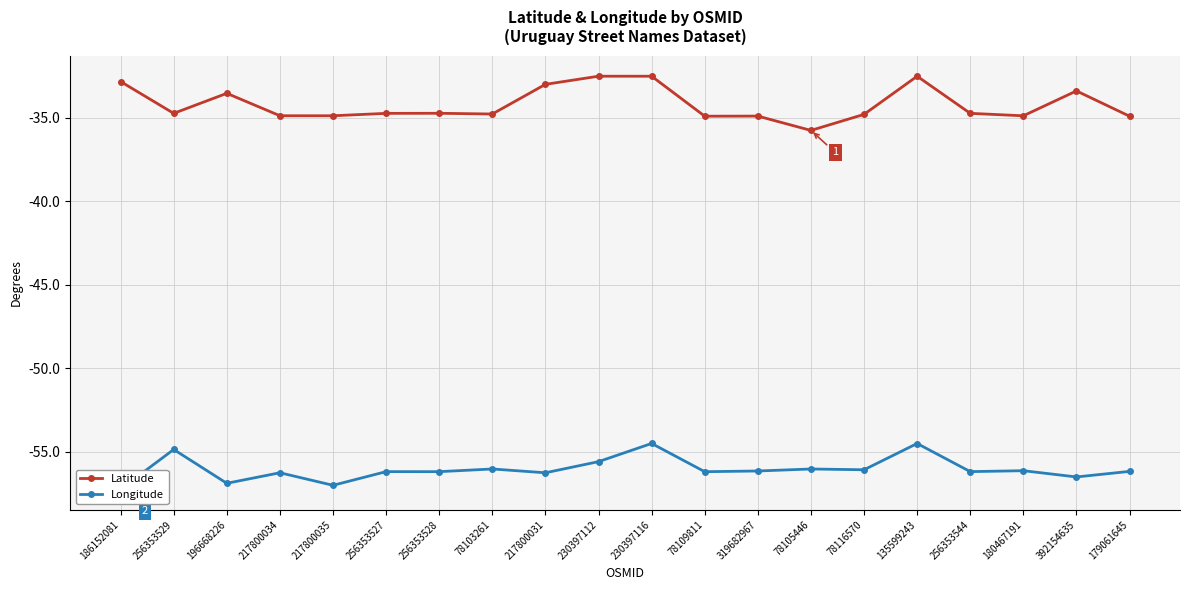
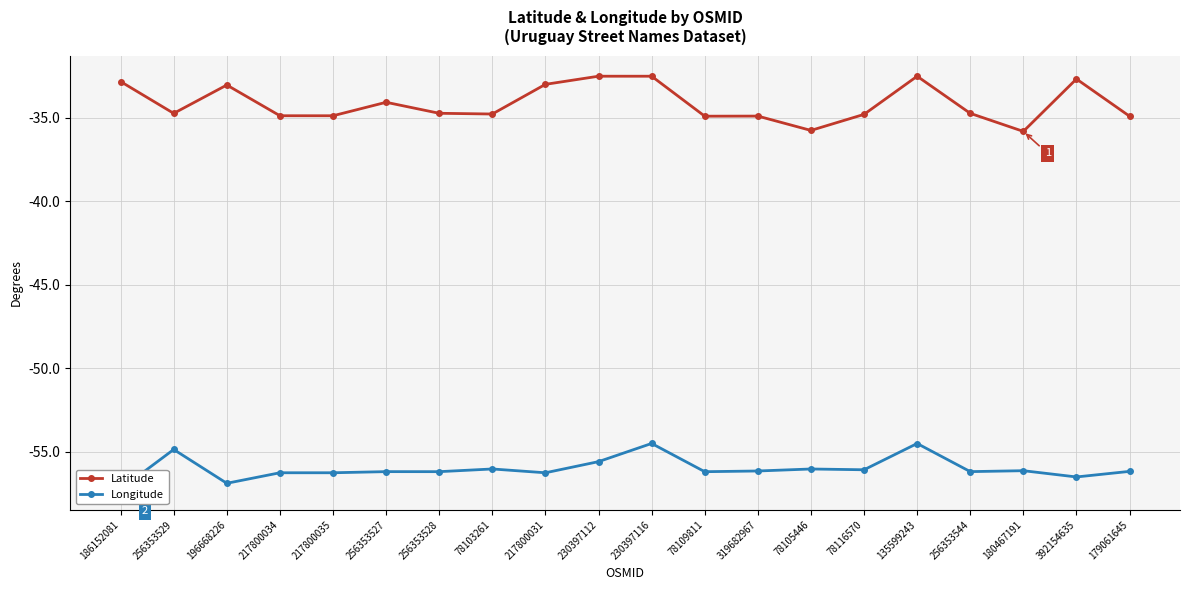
Latitude, 196668226: -33.5 -> -33.0
Longitude, 217800035: -57.0 -> -56.3
Latitude, 256353527: -34.7 -> -34.1
Latitude, 180467191: -34.9 -> -35.8
Latitude, 392154635: -33.4 -> -32.7
